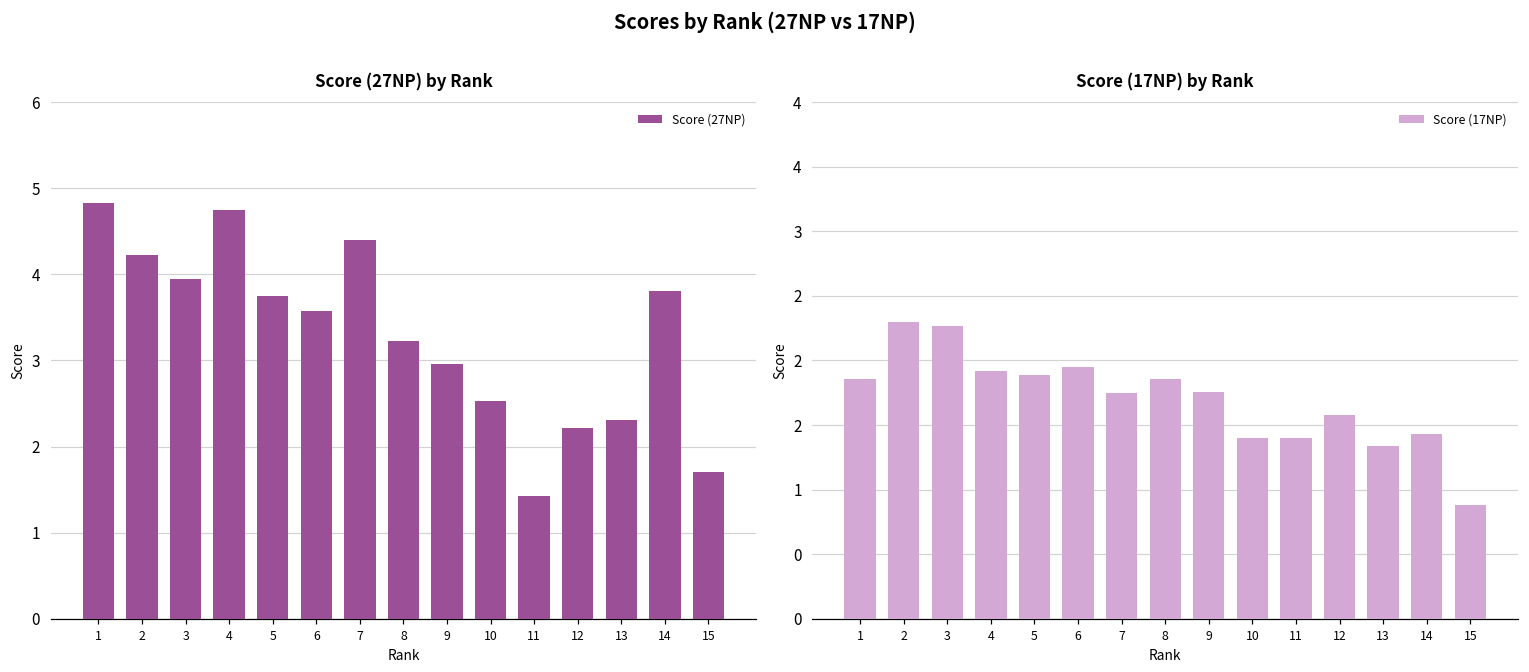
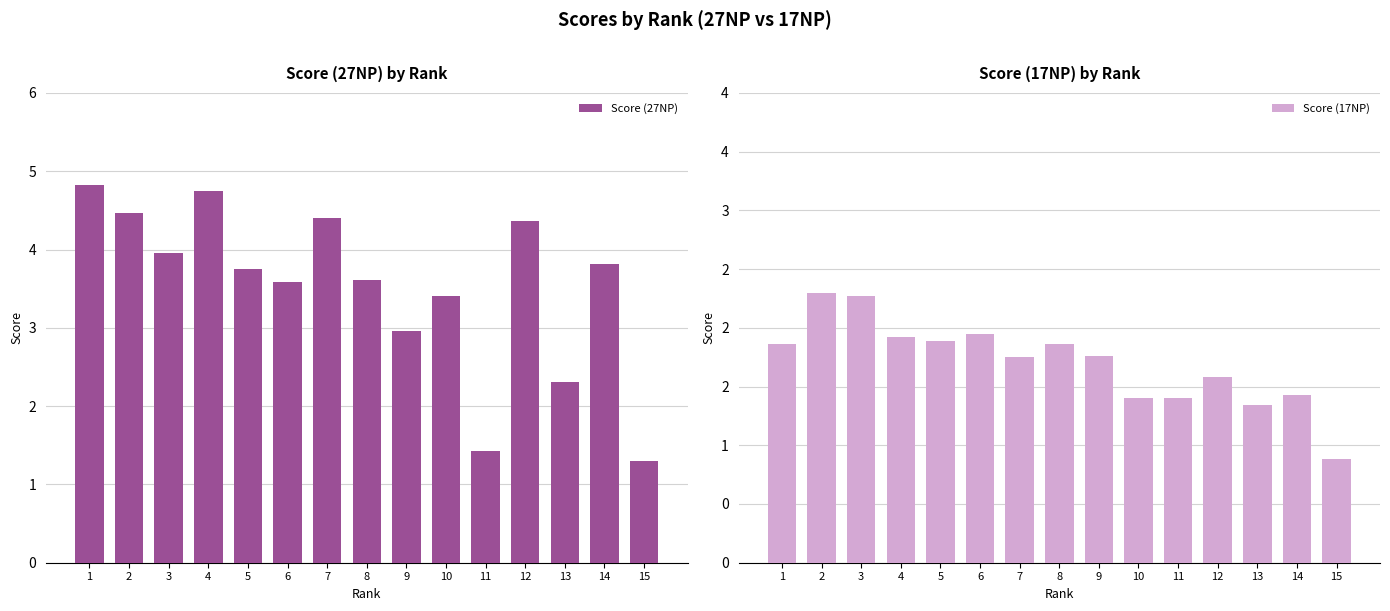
Score (27NP) by Rank, 2: 4.2 -> 4.5
Score (27NP) by Rank, 8: 3.2 -> 3.6
Score (27NP) by Rank, 10: 2.5 -> 3.4
Score (27NP) by Rank, 12: 2.2 -> 4.4
Score (27NP) by Rank, 15: 1.7 -> 1.3
